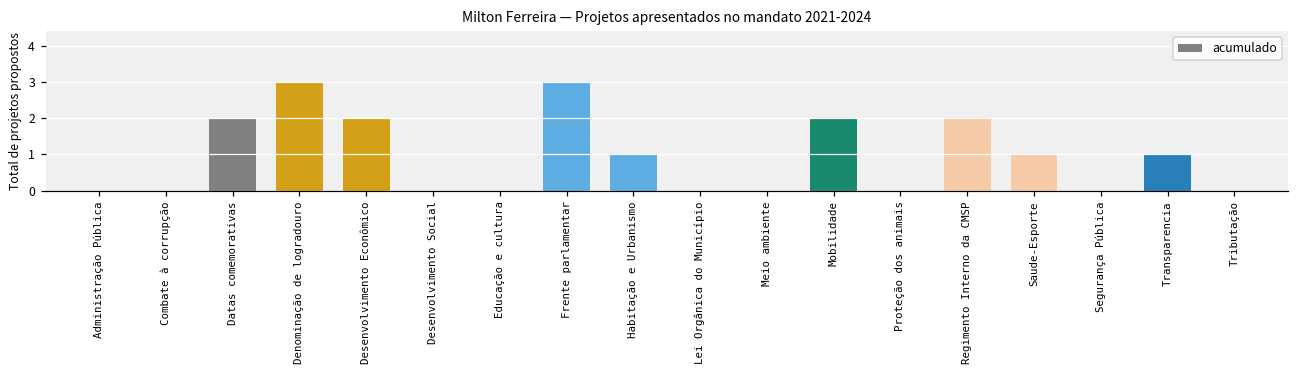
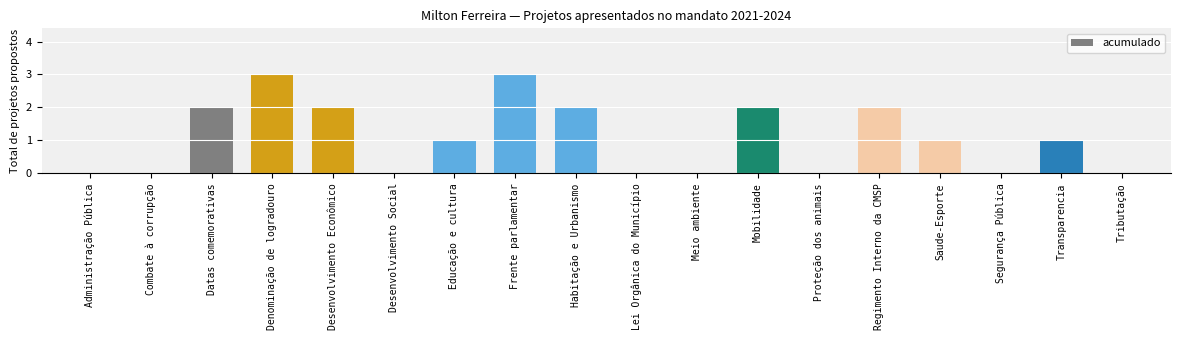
Educação e cultura: 0 -> 1
Habitação e Urbanismo: 1 -> 2
